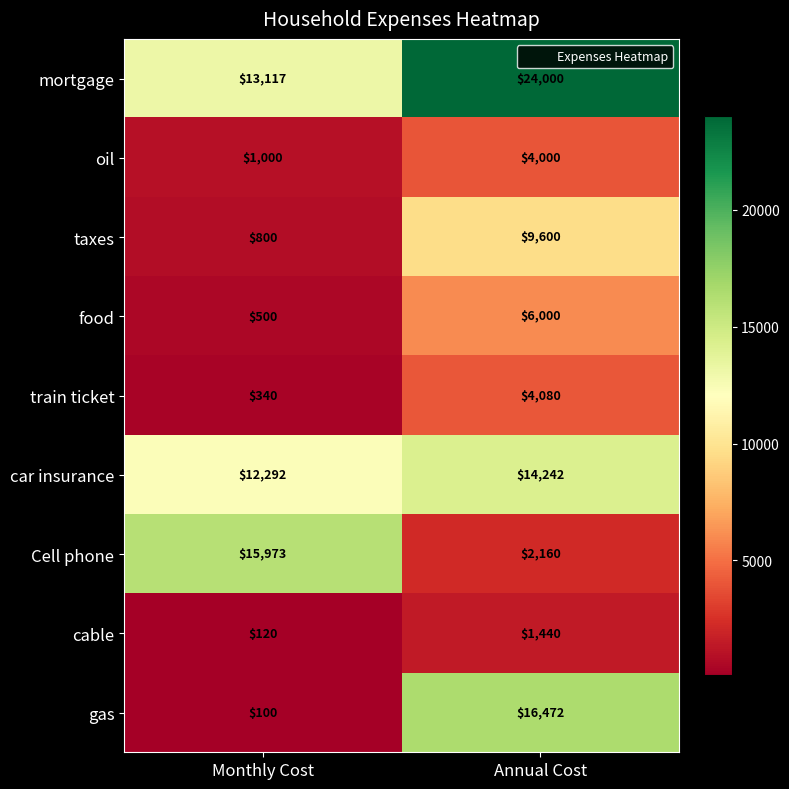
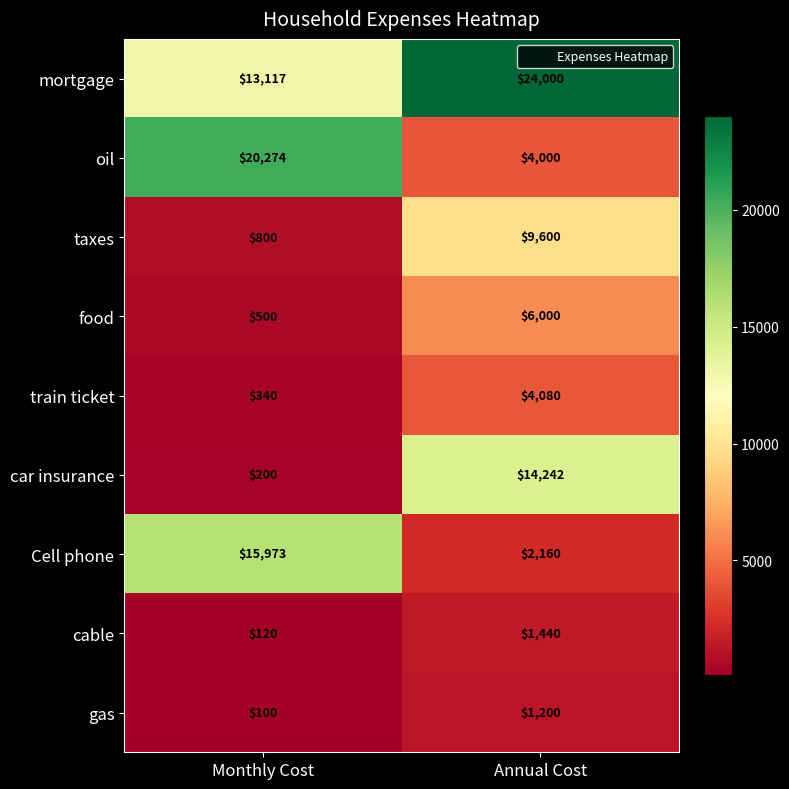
oil, Monthly Cost: $1,000 -> $20,274
car insurance, Monthly Cost: $12,292 -> $200
gas, Annual Cost: $16,472 -> $1,200
